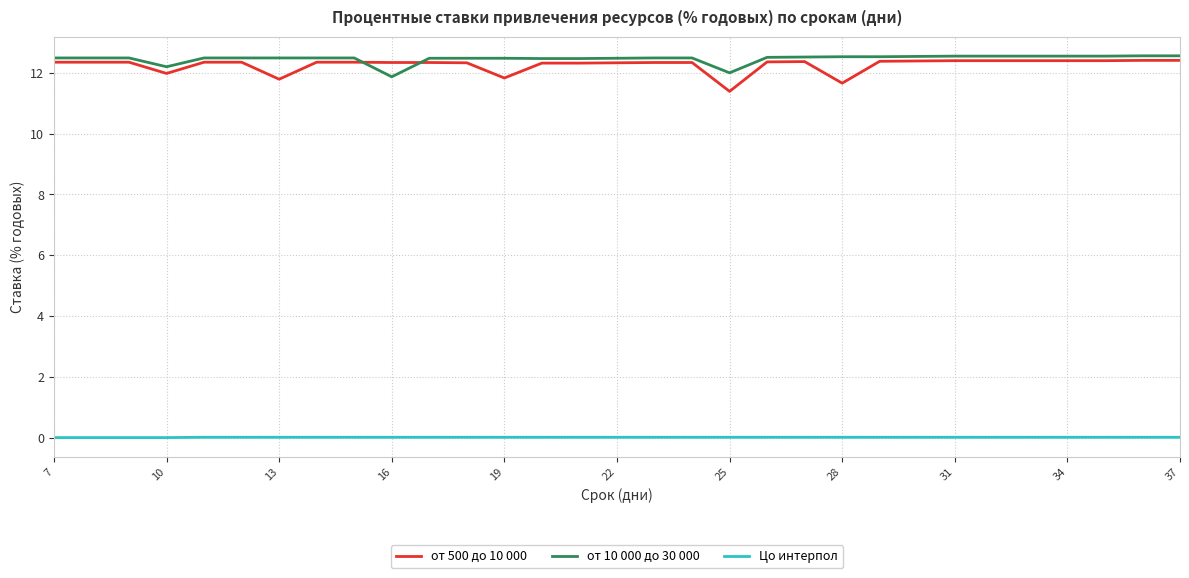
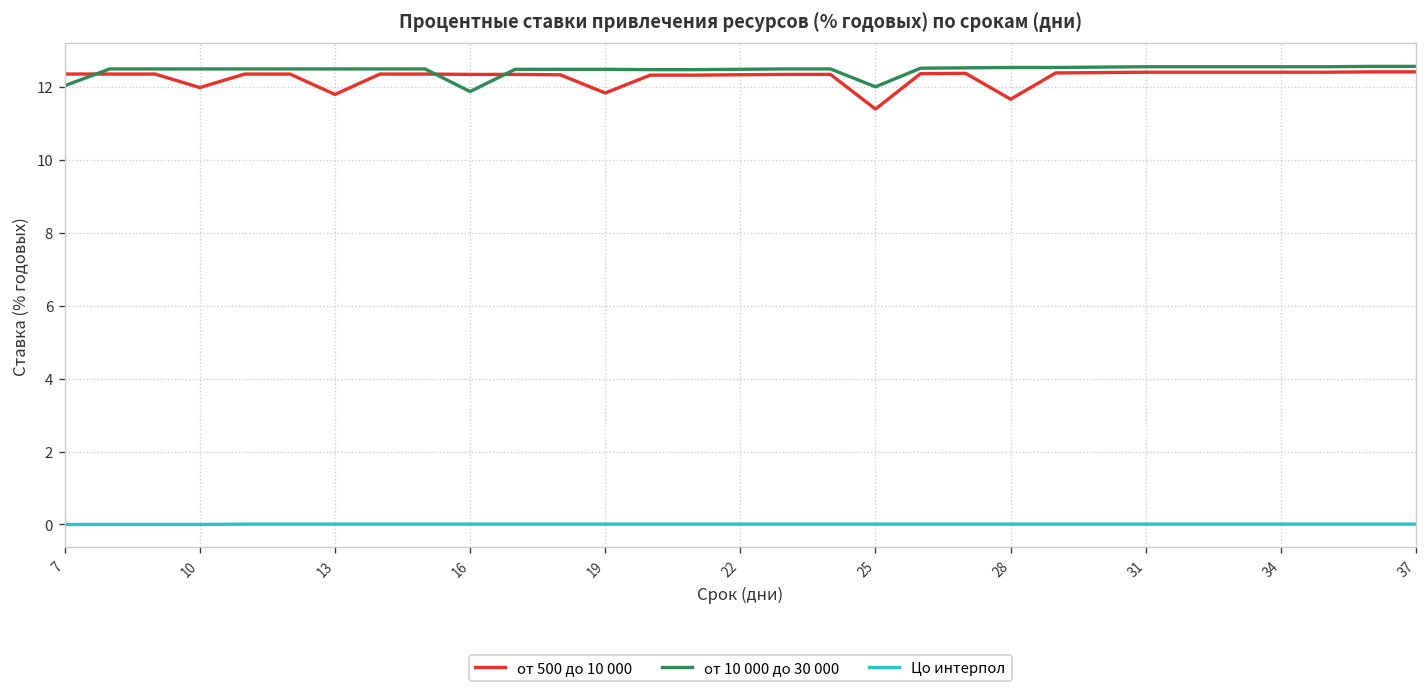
от 10 000 до 30 000, 7: 12.5 -> 12.0
от 10 000 до 30 000, 10: 12.2 -> 12.5
